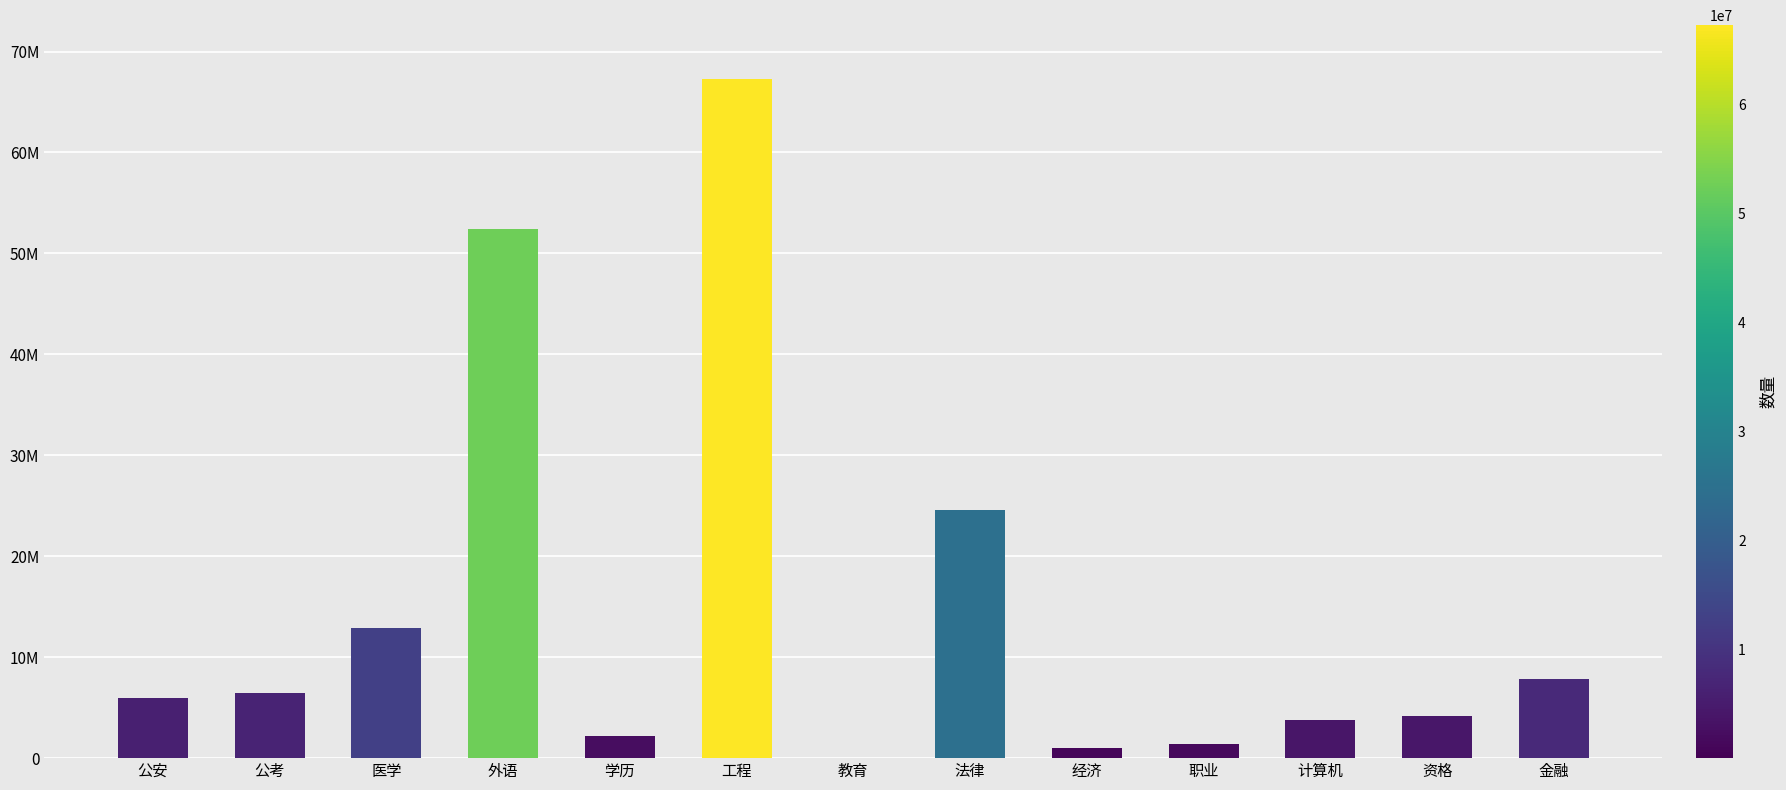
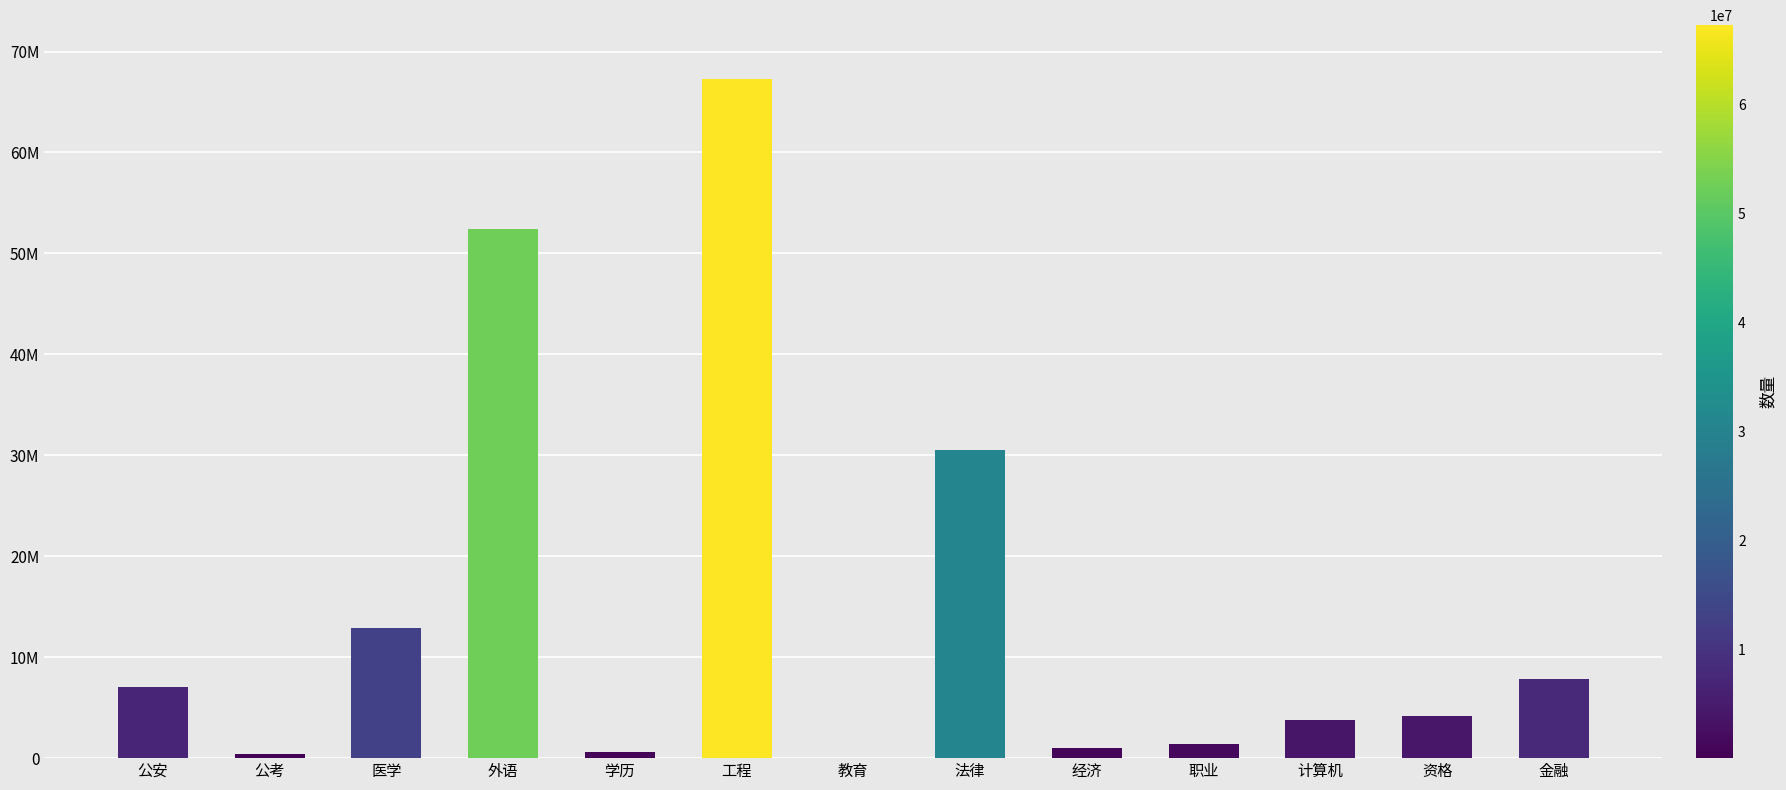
公安: 5900000 -> 7000000
公考: 6400000 -> 400000
学历: 2200000 -> 600000
法律: 24500000 -> 30500000
